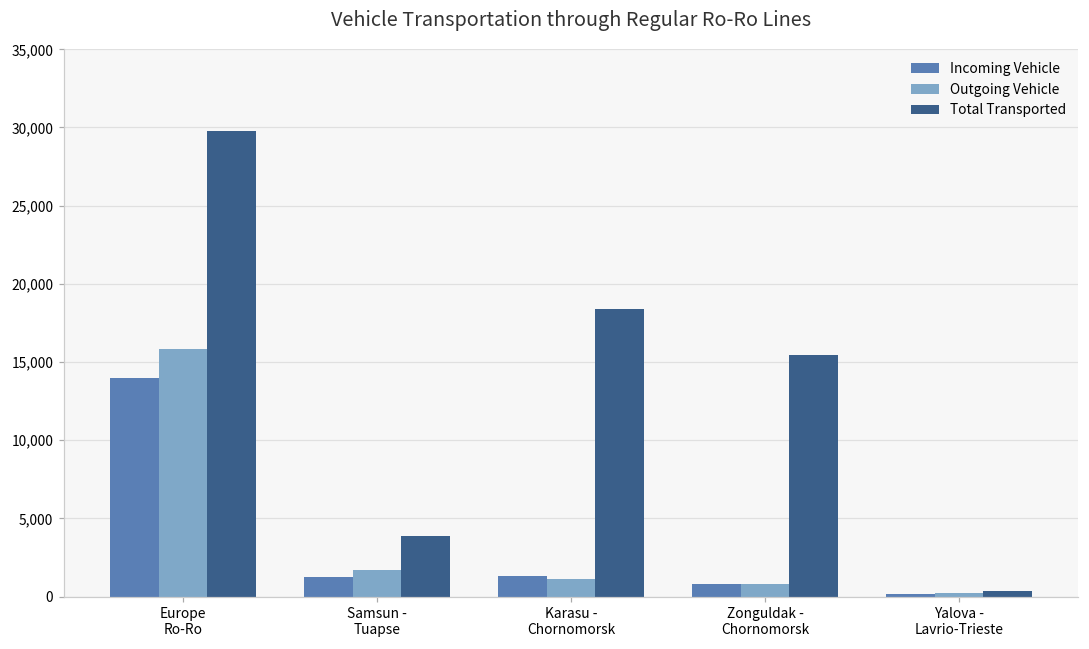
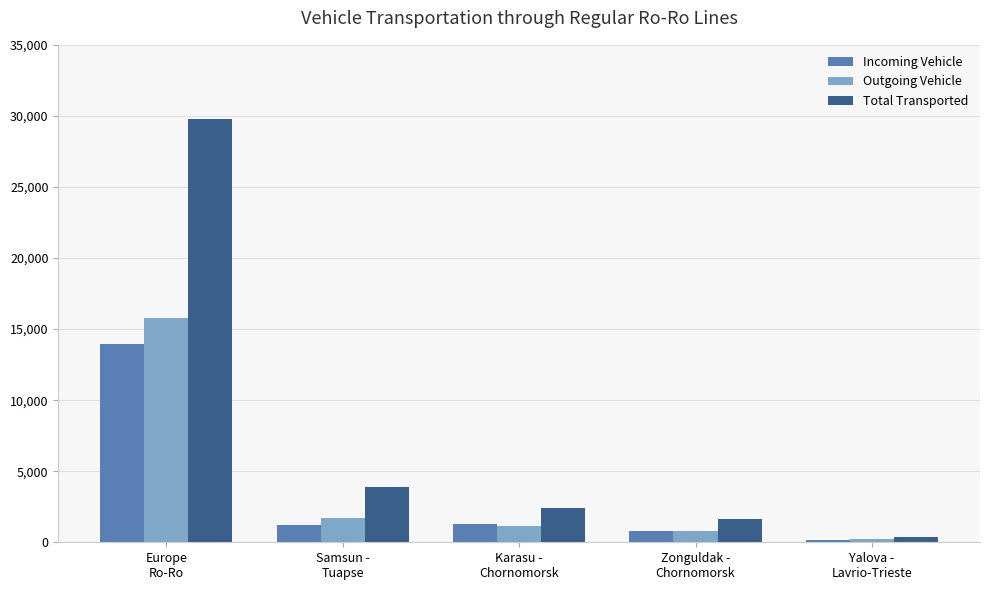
Total Transported, Karasu - Chornomorsk: 18,400 -> 2,400
Total Transported, Zonguldak - Chornomorsk: 15,400 -> 1,600
